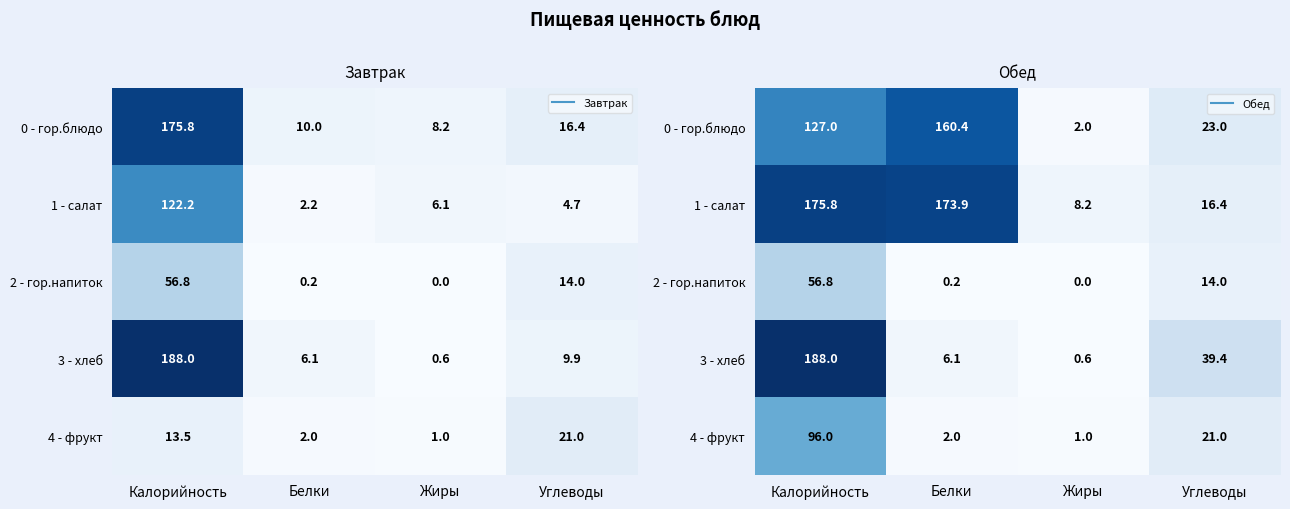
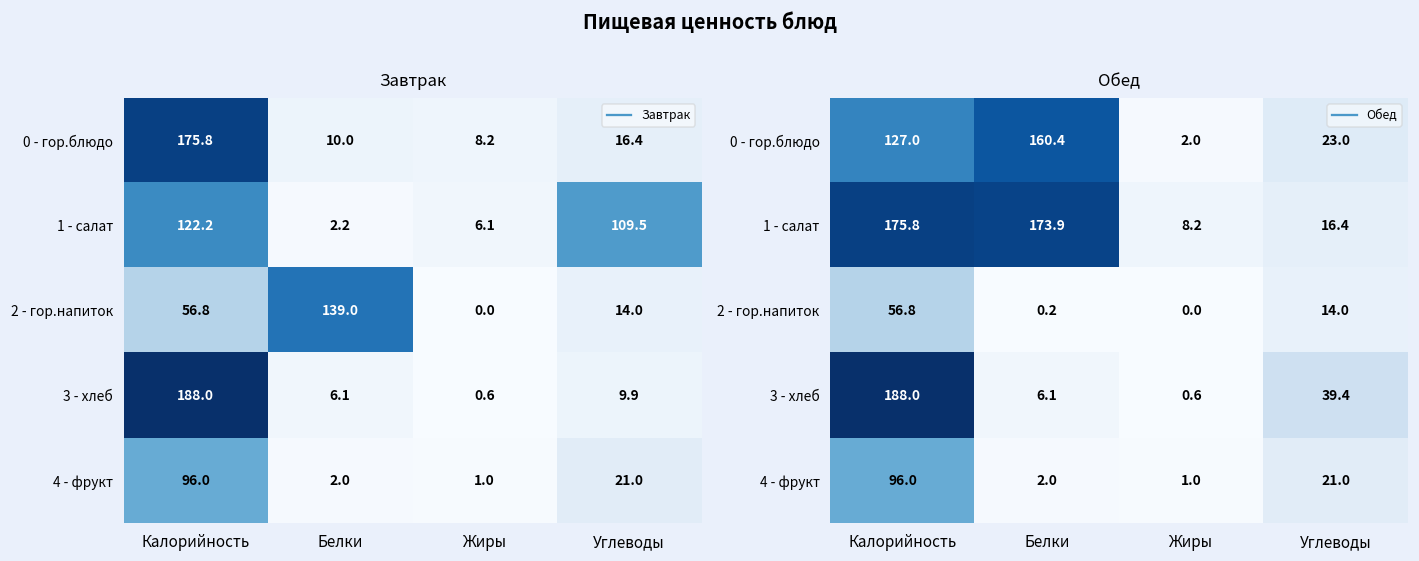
Завтрак, 1 - салат, Углеводы: 4.7 -> 109.5
Завтрак, 2 - гор.напиток, Белки: 0.2 -> 139.0
Завтрак, 4 - фрукт, Калорийность: 13.5 -> 96.0
